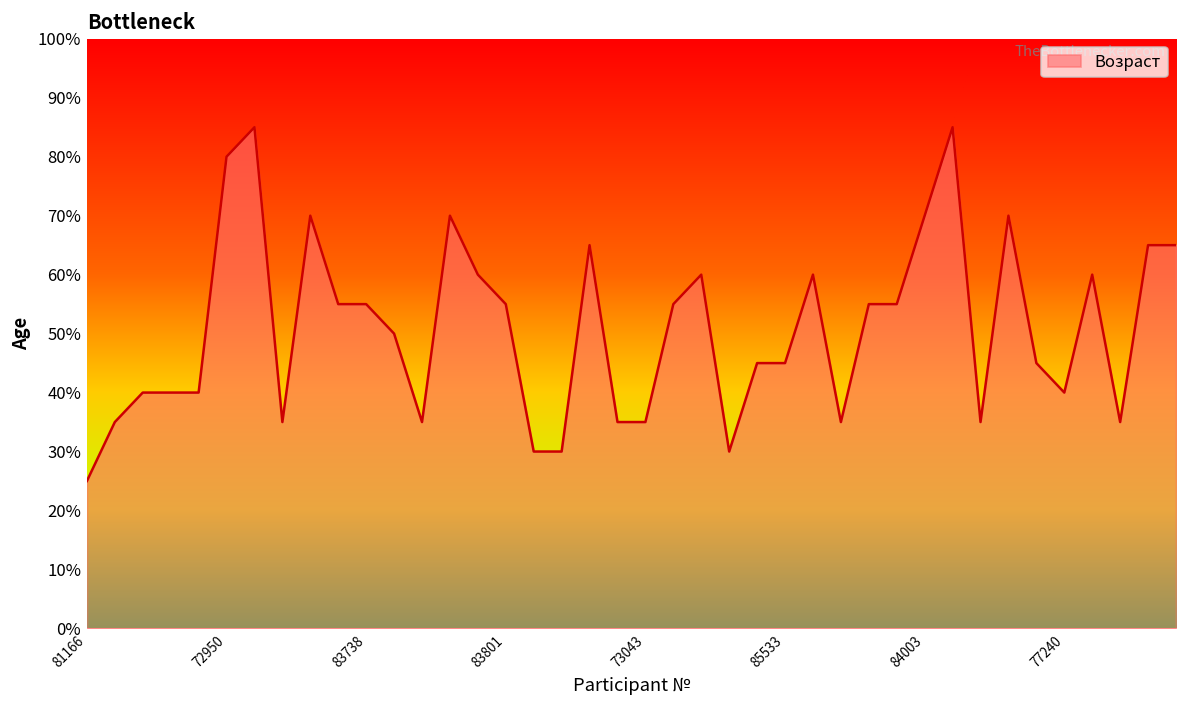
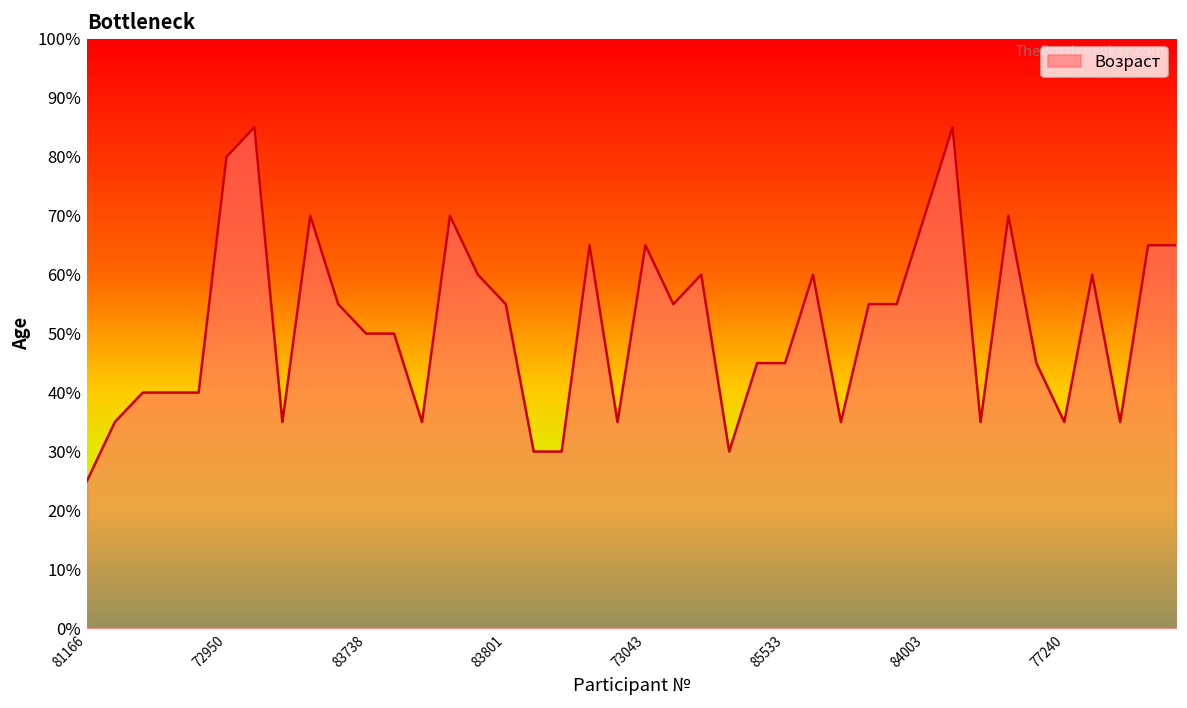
83738: 55% -> 50%
73043: 35% -> 65%
77240: 40% -> 35%
